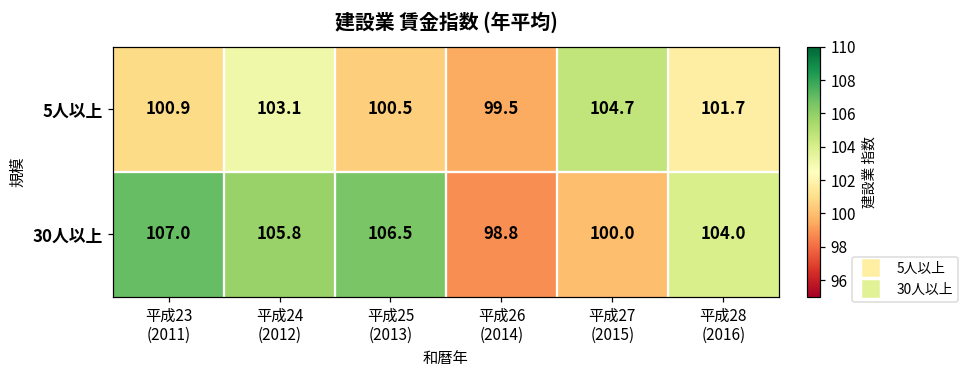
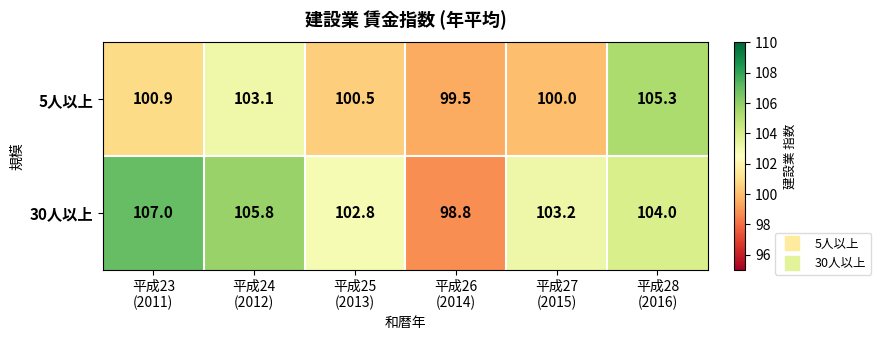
5人以上, 平成27 (2015): 104.7 -> 100.0
5人以上, 平成28 (2016): 101.7 -> 105.3
30人以上, 平成25 (2013): 106.5 -> 102.8
30人以上, 平成27 (2015): 100.0 -> 103.2
